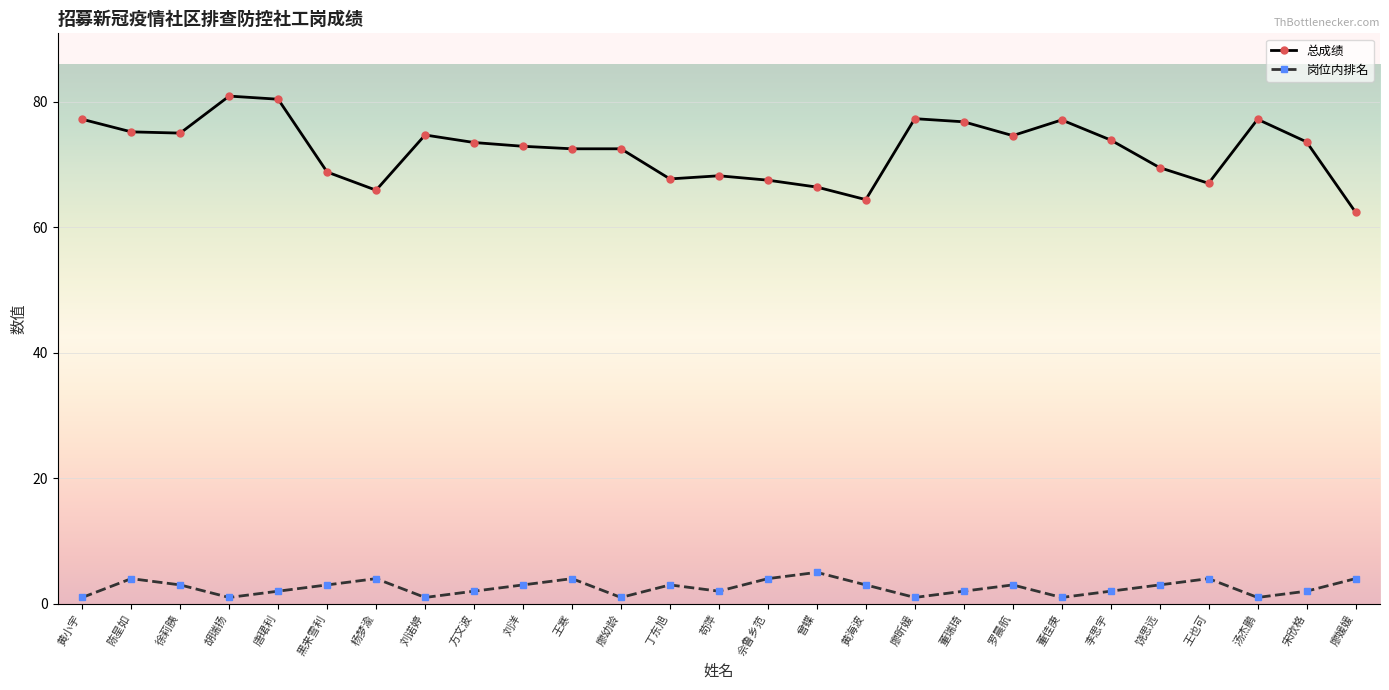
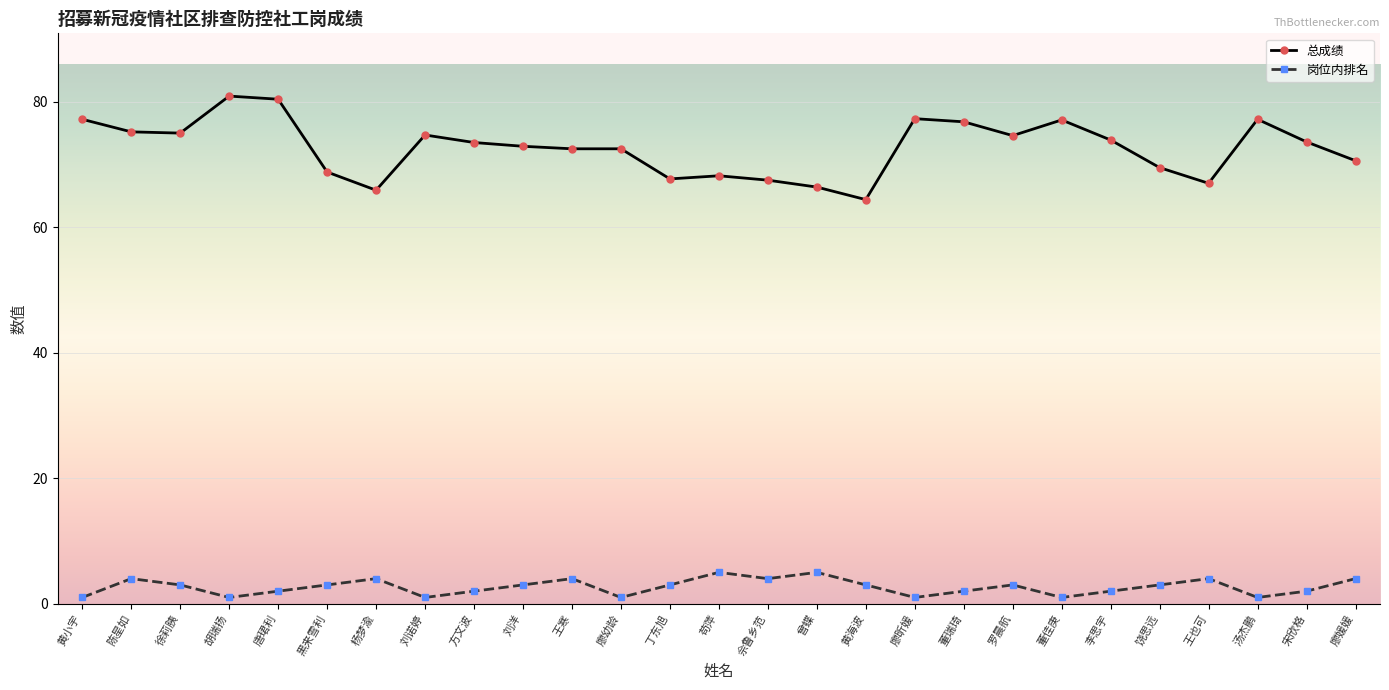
岗位内排名, 苟萍: 2 -> 5
总成绩, 廖媛媛: 62 -> 71
